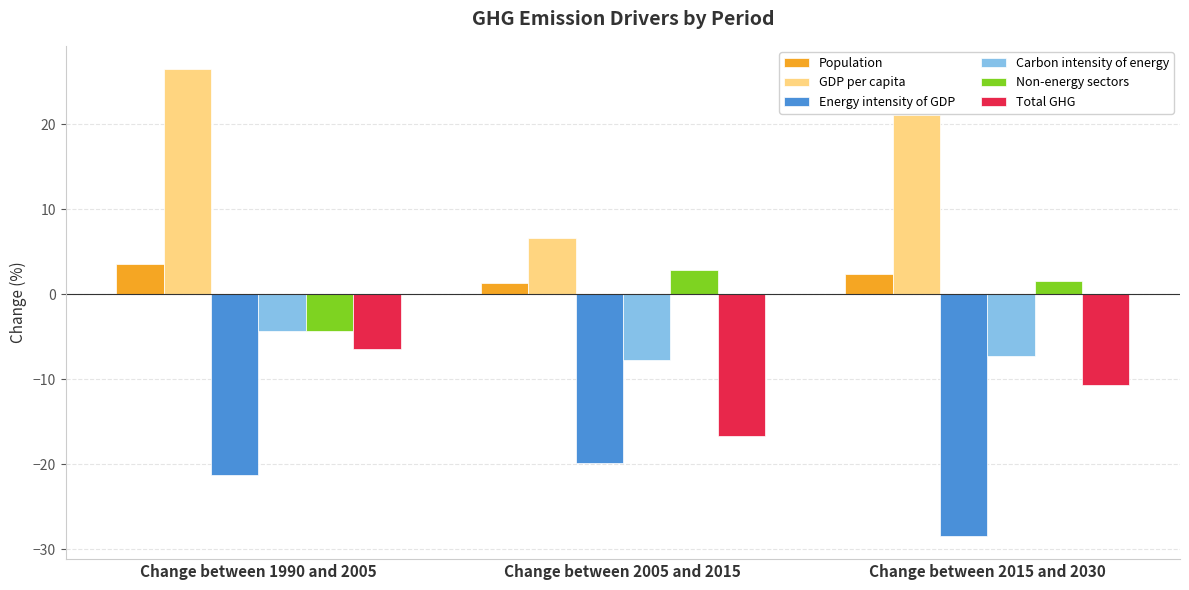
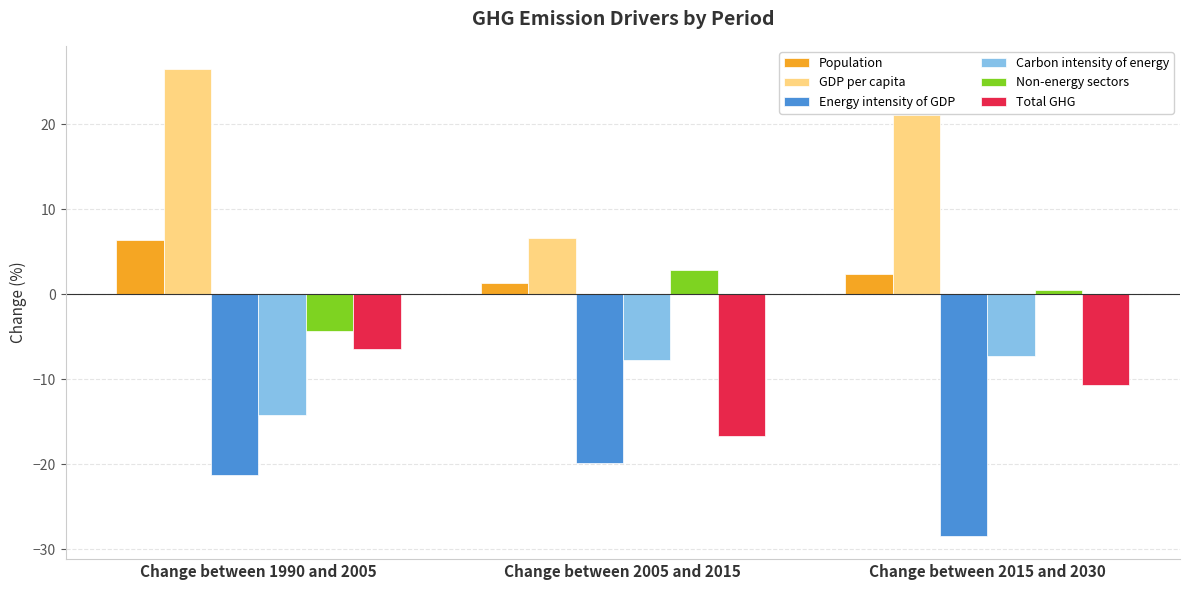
Population, Change between 1990 and 2005: 4 -> 6
Carbon intensity of energy, Change between 1990 and 2005: -4 -> -14
Non-energy sectors, Change between 2015 and 2030: 2 -> 1
